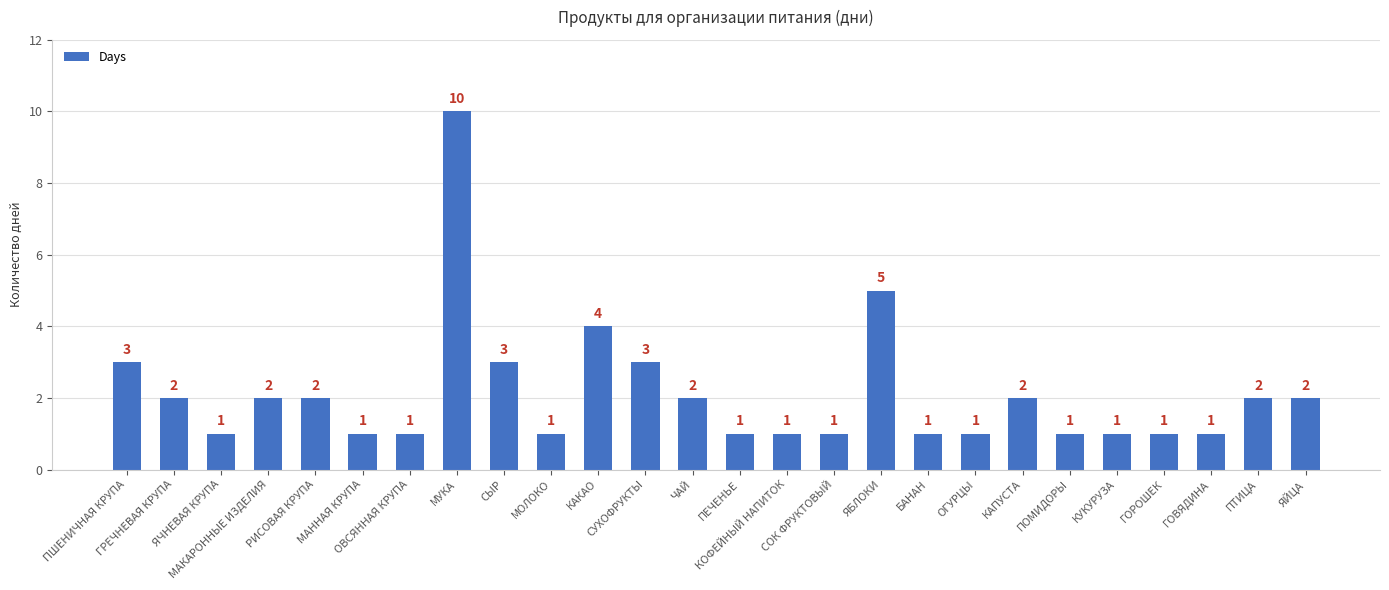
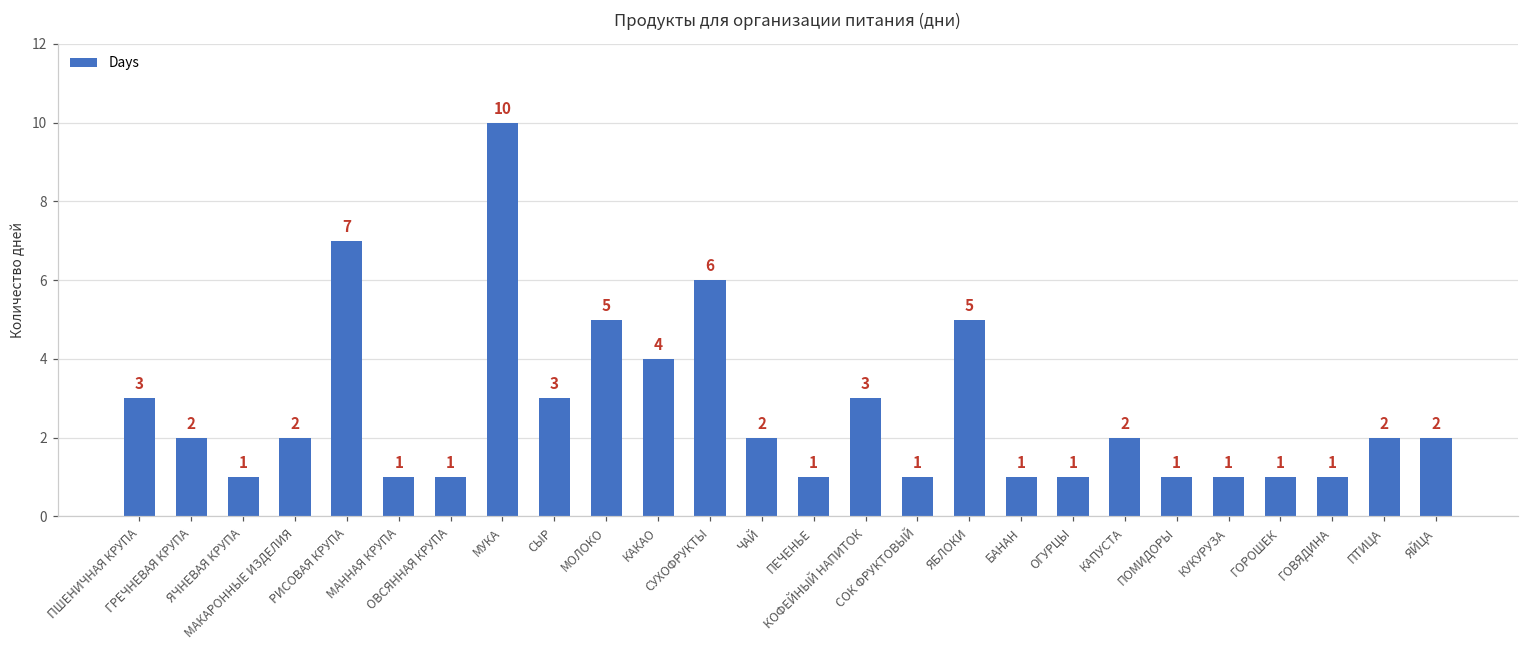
РИСОВАЯ КРУПА: 2 -> 7
МОЛОКО: 1 -> 5
СУХОФРУКТЫ: 3 -> 6
КОФЕЙНЫЙ НАПИТОК: 1 -> 3
